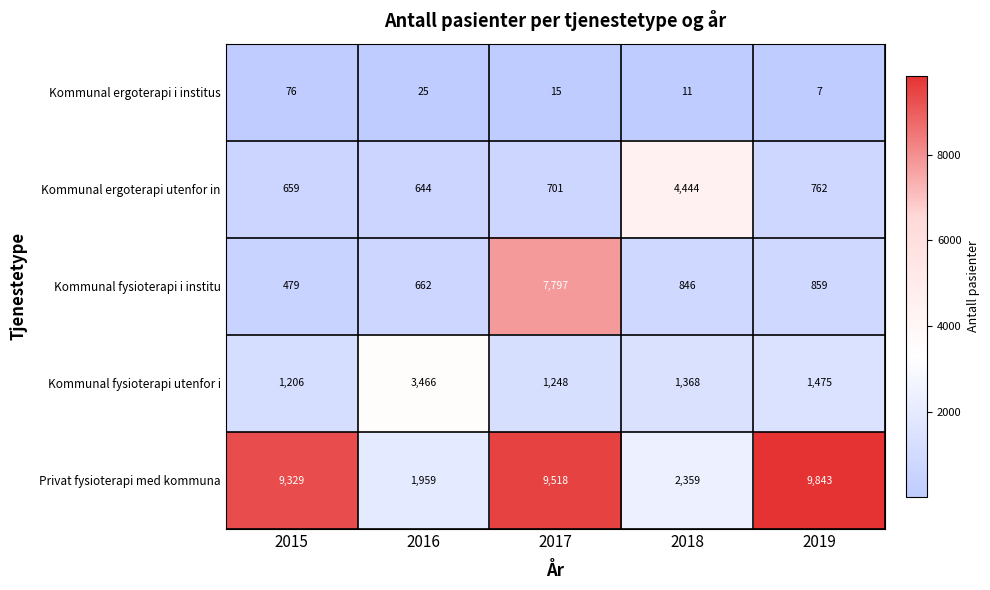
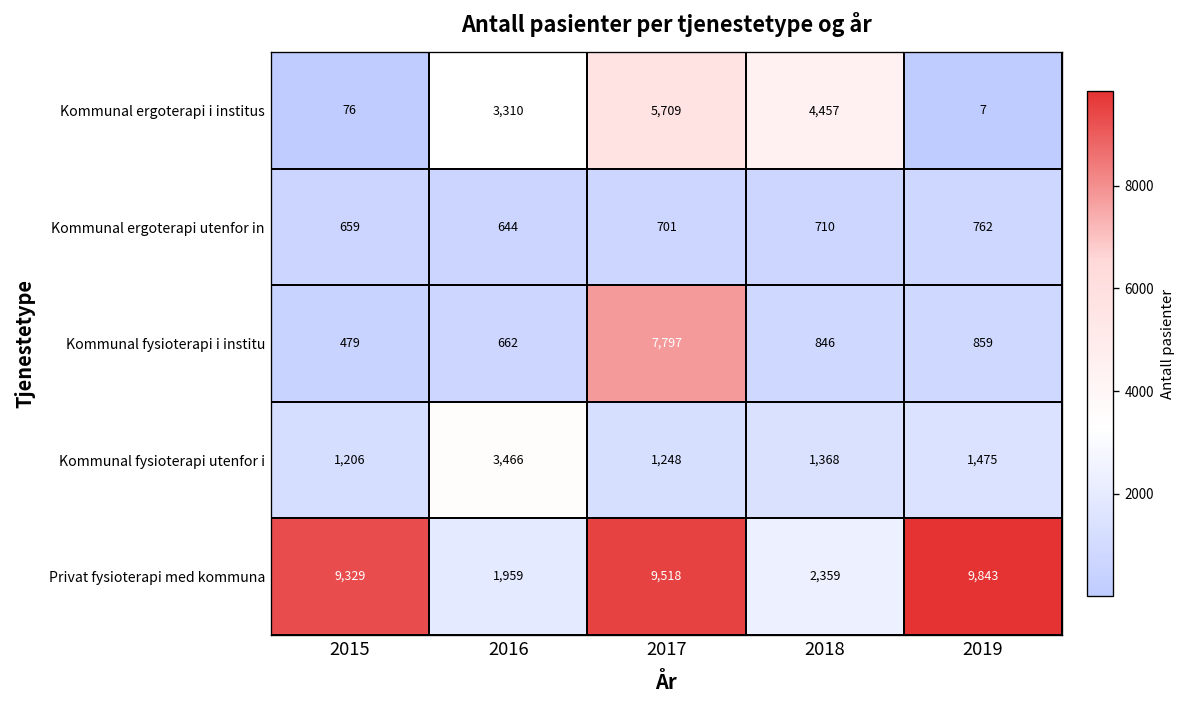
Kommunal ergoterapi i institus, 2016: 25 -> 3,310
Kommunal ergoterapi i institus, 2017: 15 -> 5,709
Kommunal ergoterapi i institus, 2018: 11 -> 4,457
Kommunal ergoterapi utenfor in, 2018: 4,444 -> 710
